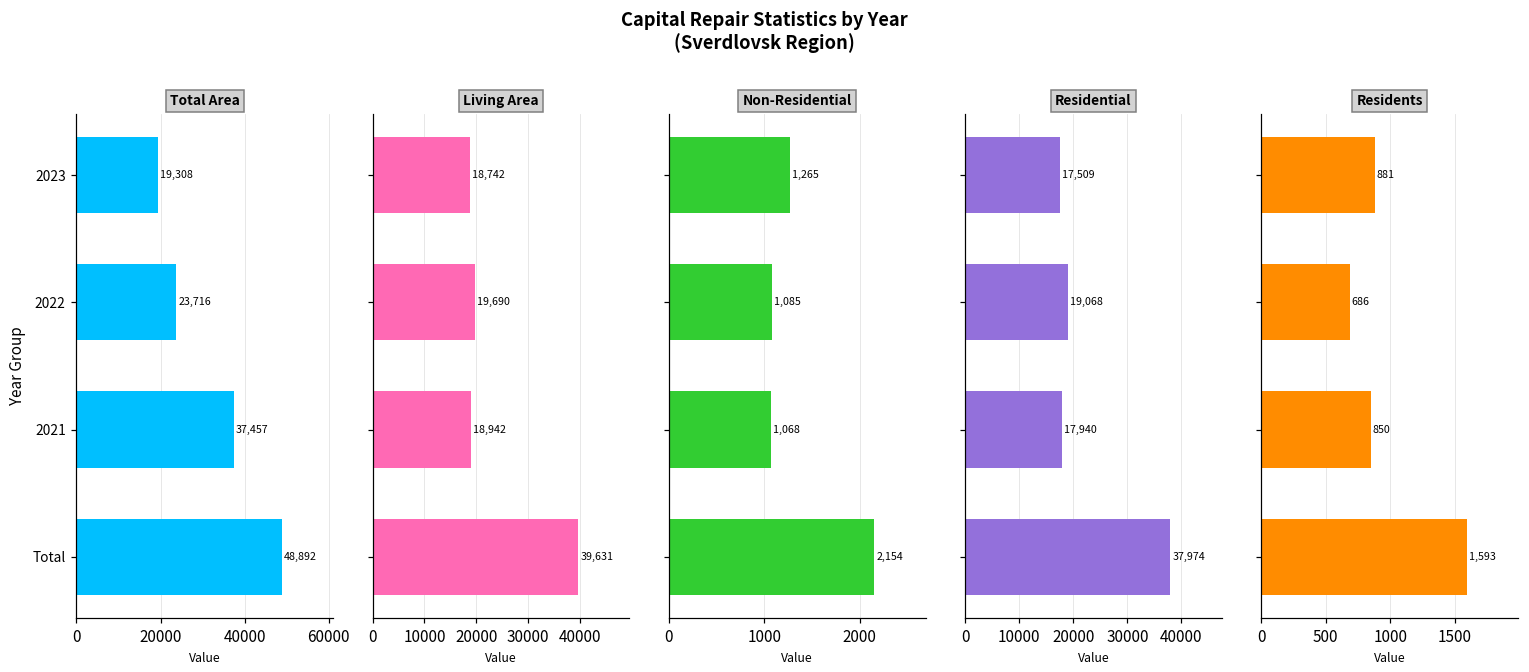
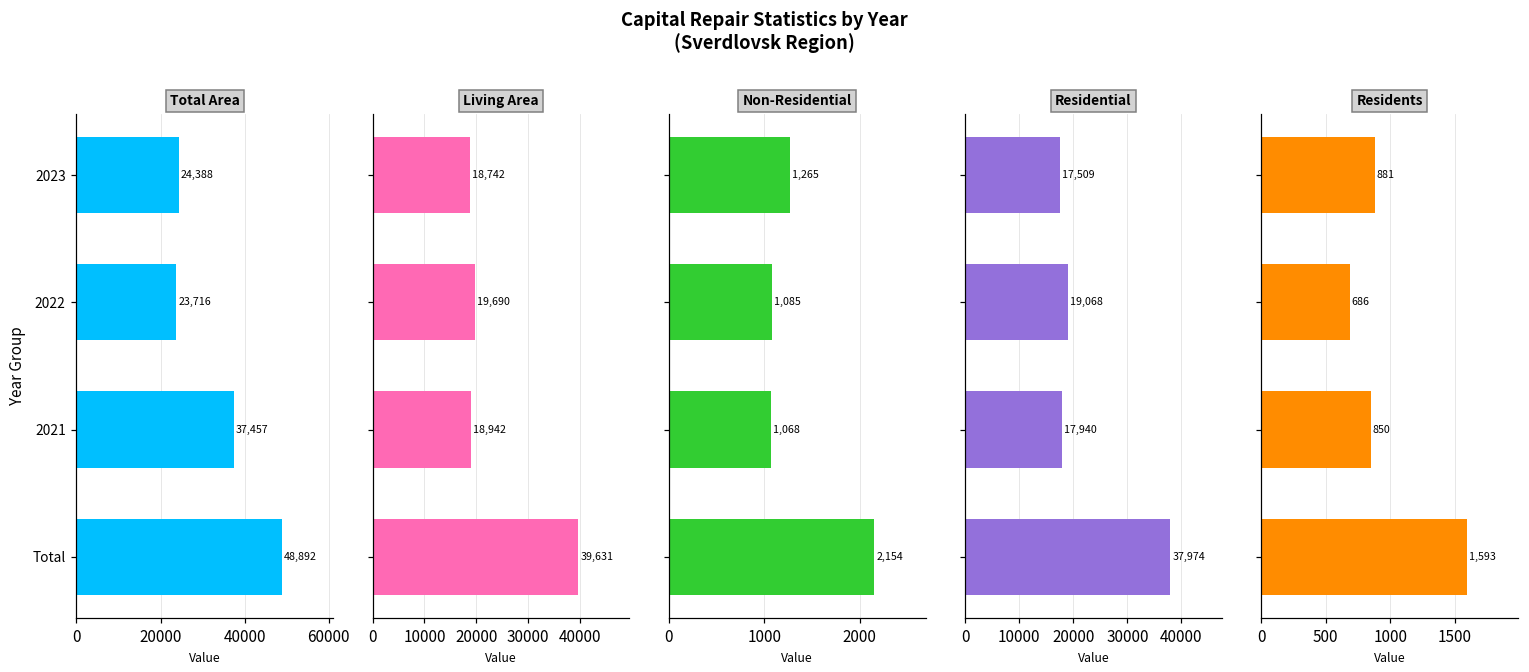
Total Area, 2023: 19,308 -> 24,388
